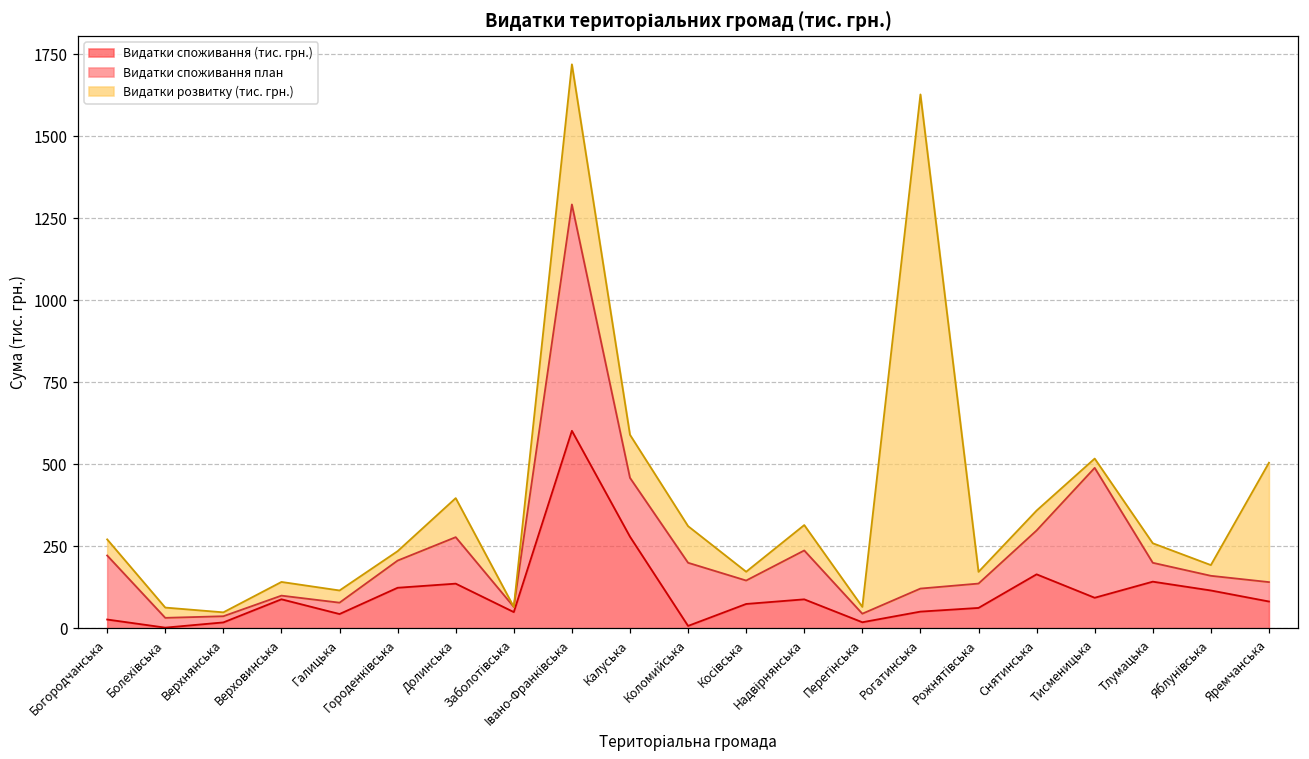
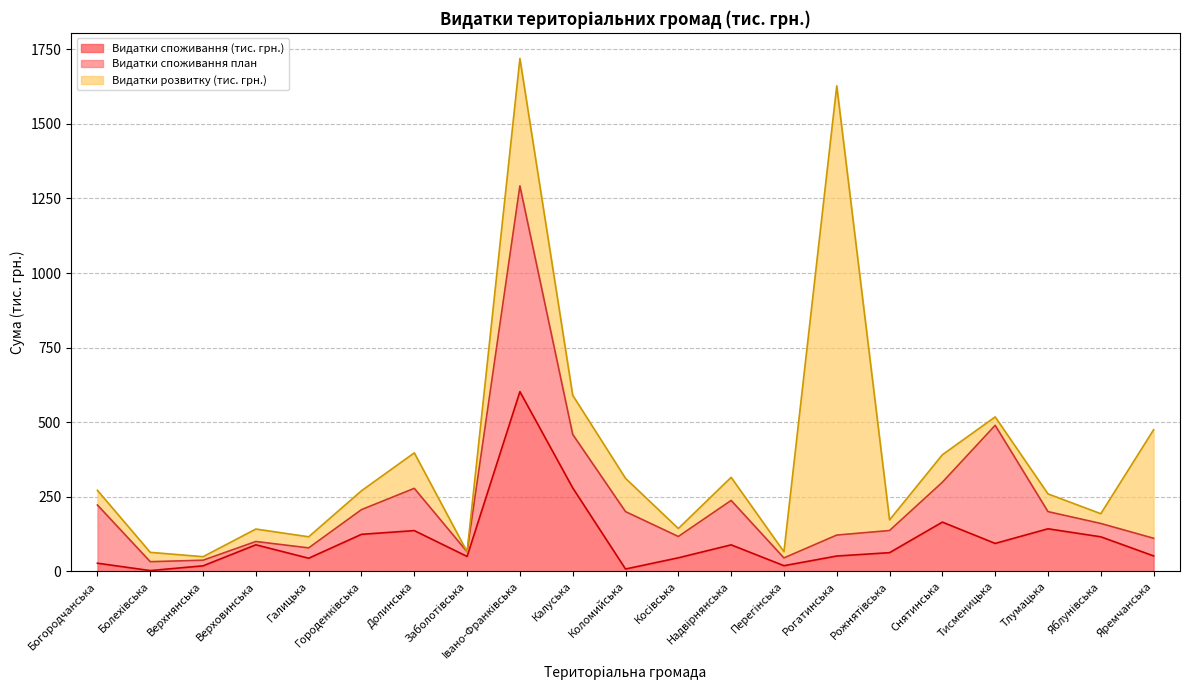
Видатки розвитку (тис. грн.), Городенківська: 30 -> 60
Видатки споживання (тис. грн.), Косівська: 70 -> 50
Видатки розвитку (тис. грн.), Снятинська: 60 -> 90
Видатки споживання (тис. грн.), Яремчанська: 80 -> 50
